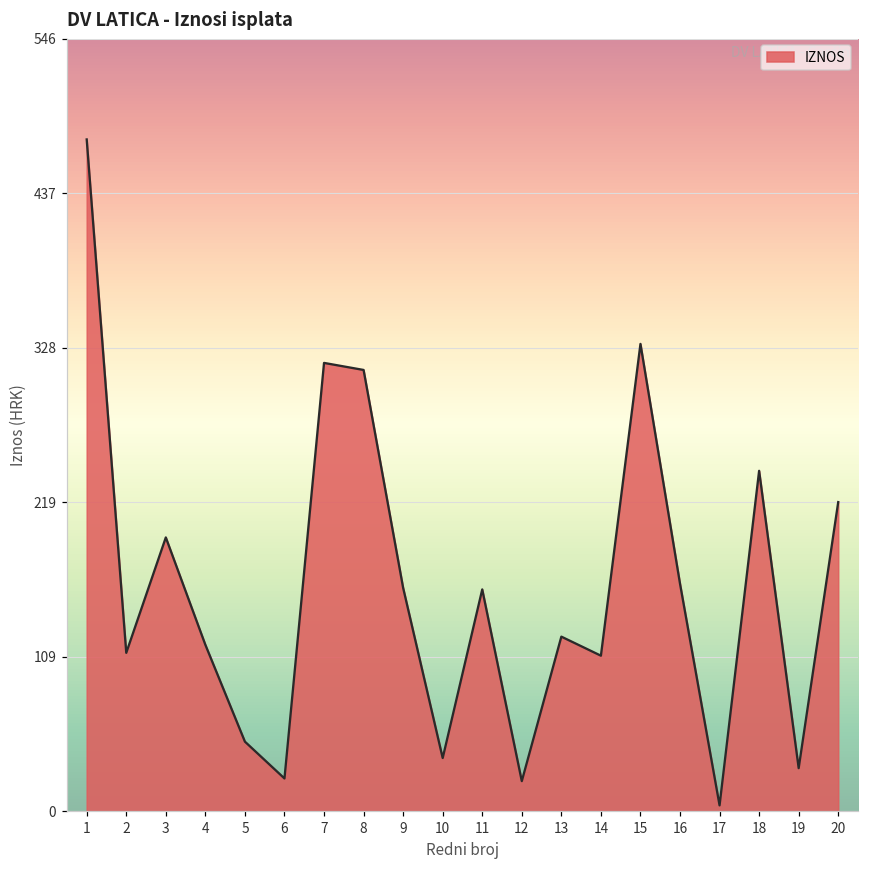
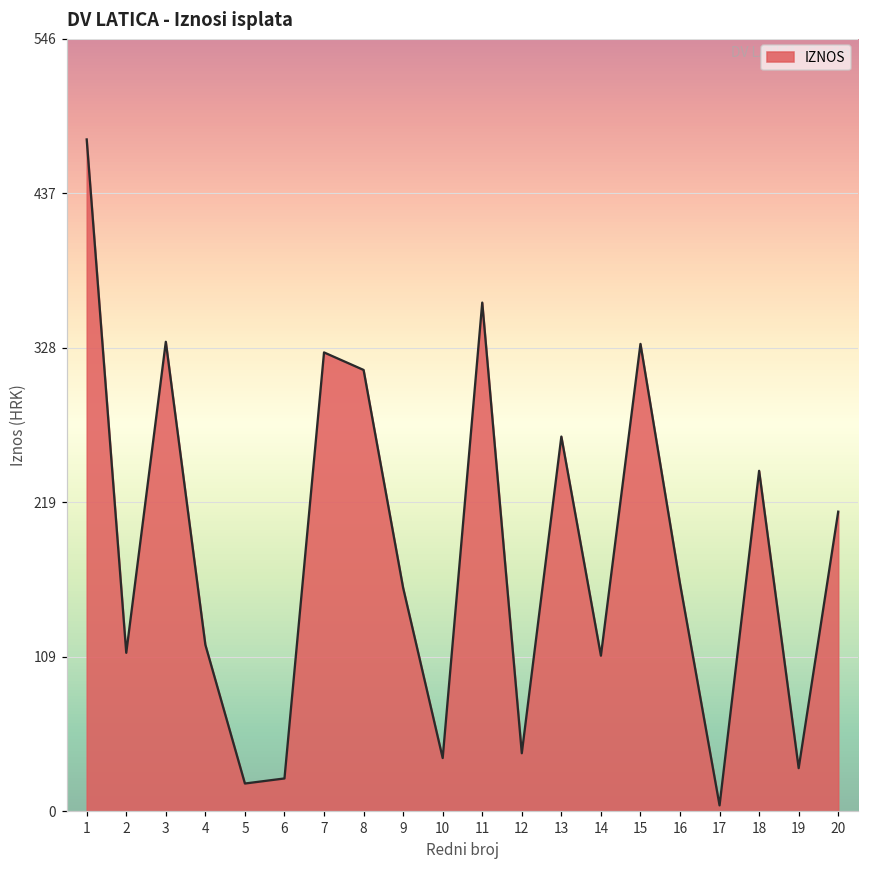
3: 194 -> 332
5: 49 -> 20
7: 317 -> 325
11: 157 -> 360
12: 21 -> 41
13: 124 -> 265
20: 219 -> 212
